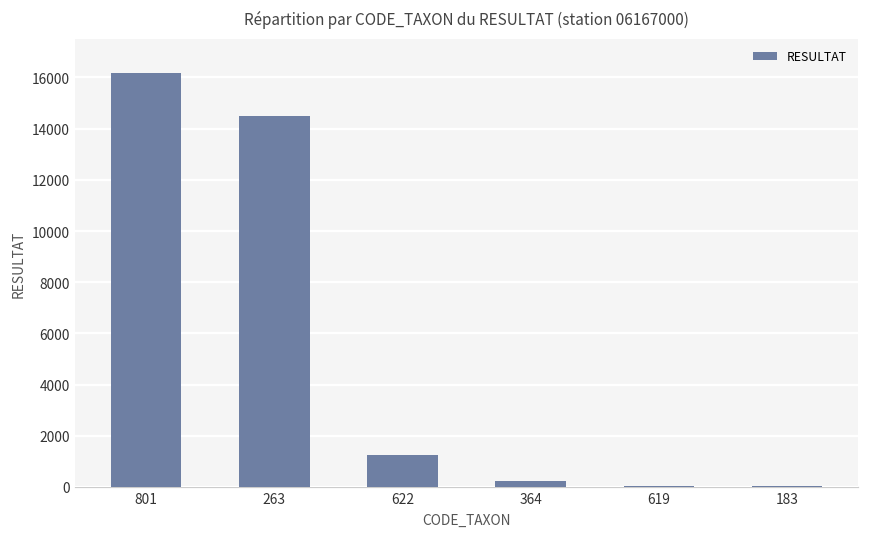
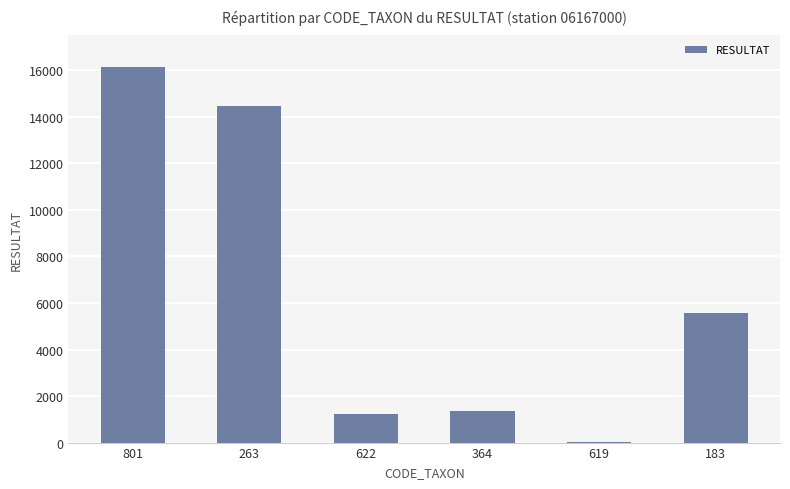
364: 200 -> 1300
183: 0 -> 5600
